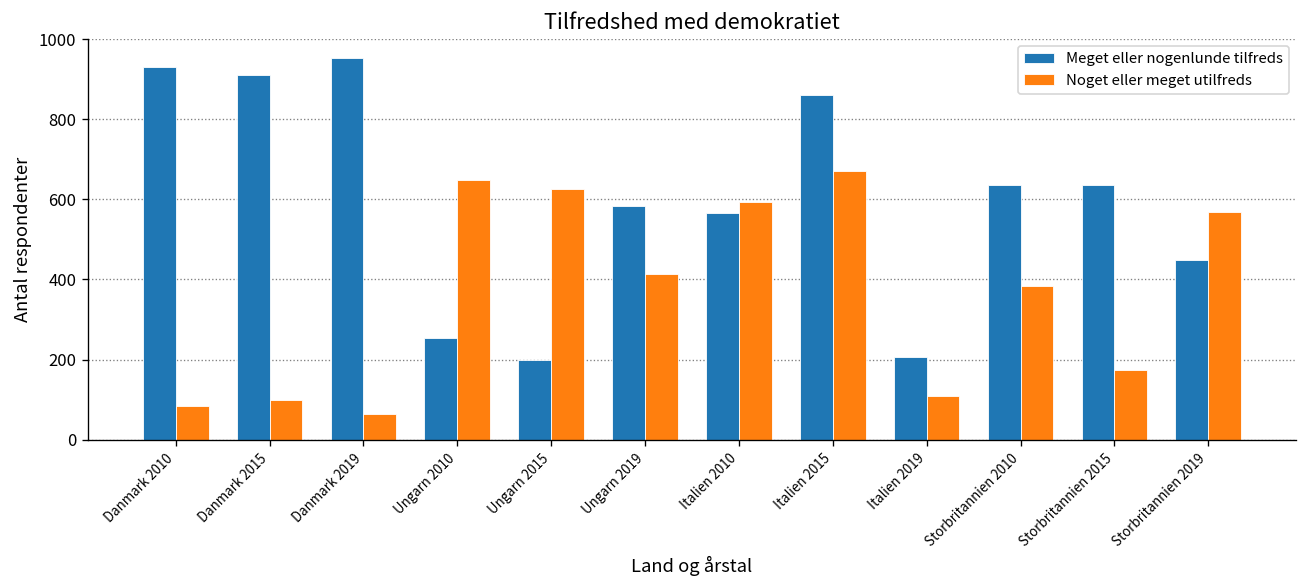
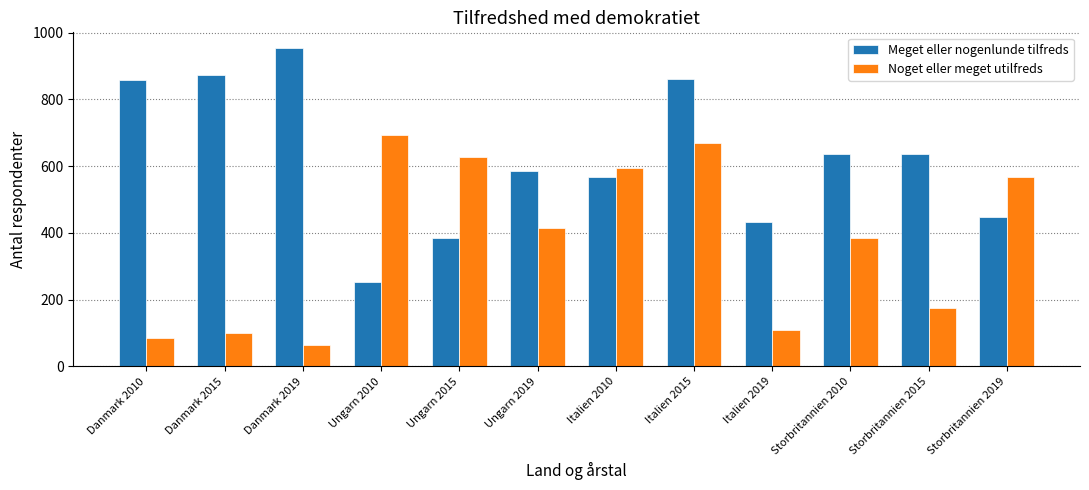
Meget eller nogenlunde tilfreds, Danmark 2010: 930 -> 860
Meget eller nogenlunde tilfreds, Danmark 2015: 910 -> 870
Noget eller meget utilfreds, Ungarn 2010: 650 -> 690
Meget eller nogenlunde tilfreds, Ungarn 2015: 200 -> 390
Meget eller nogenlunde tilfreds, Italien 2019: 210 -> 430
